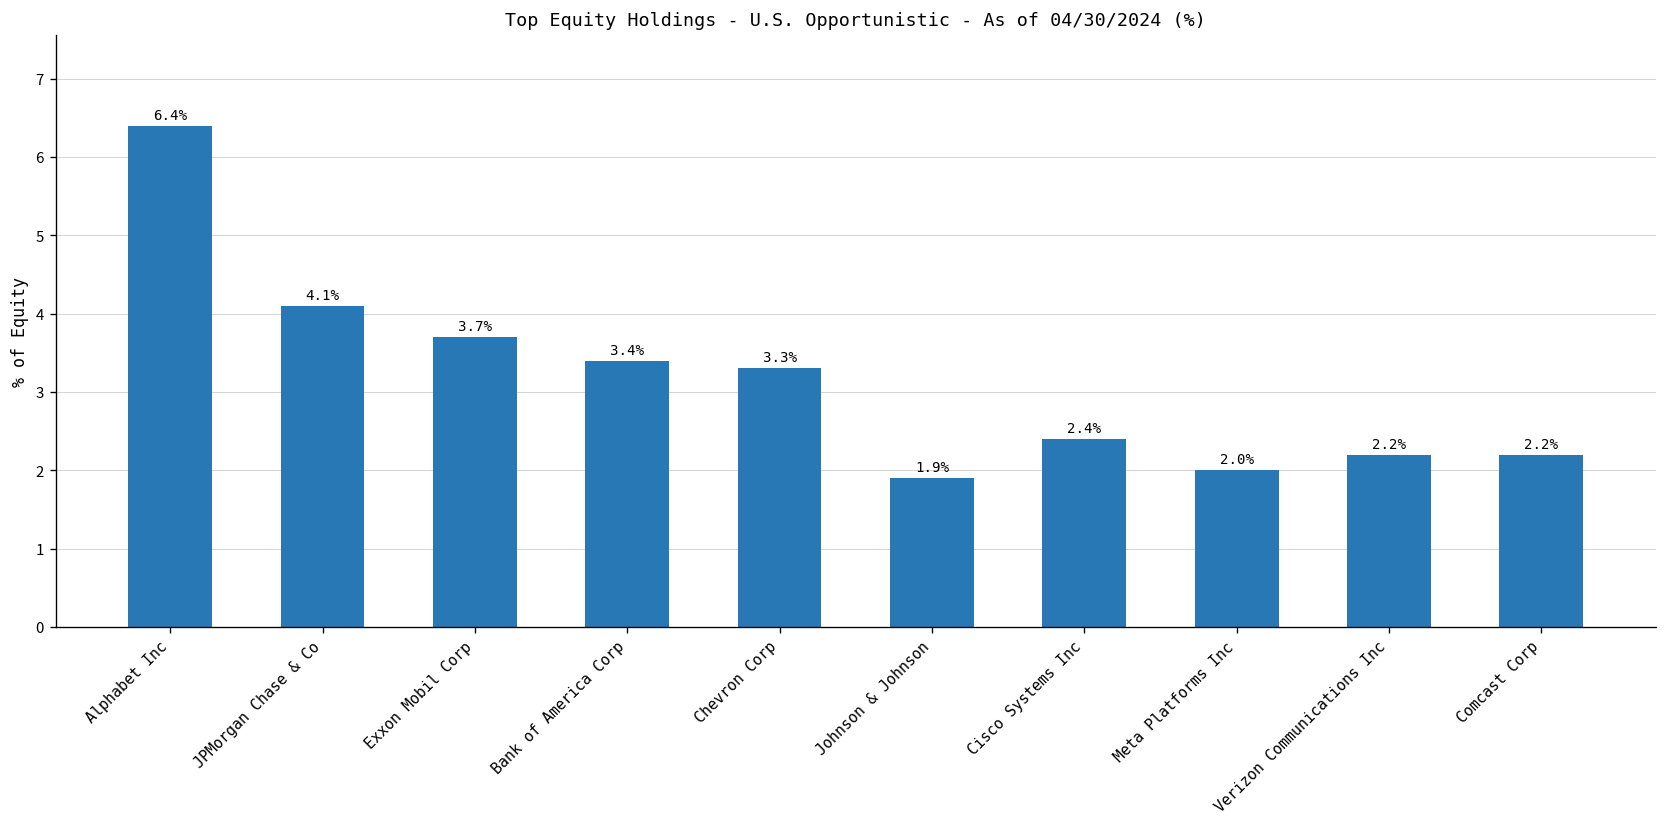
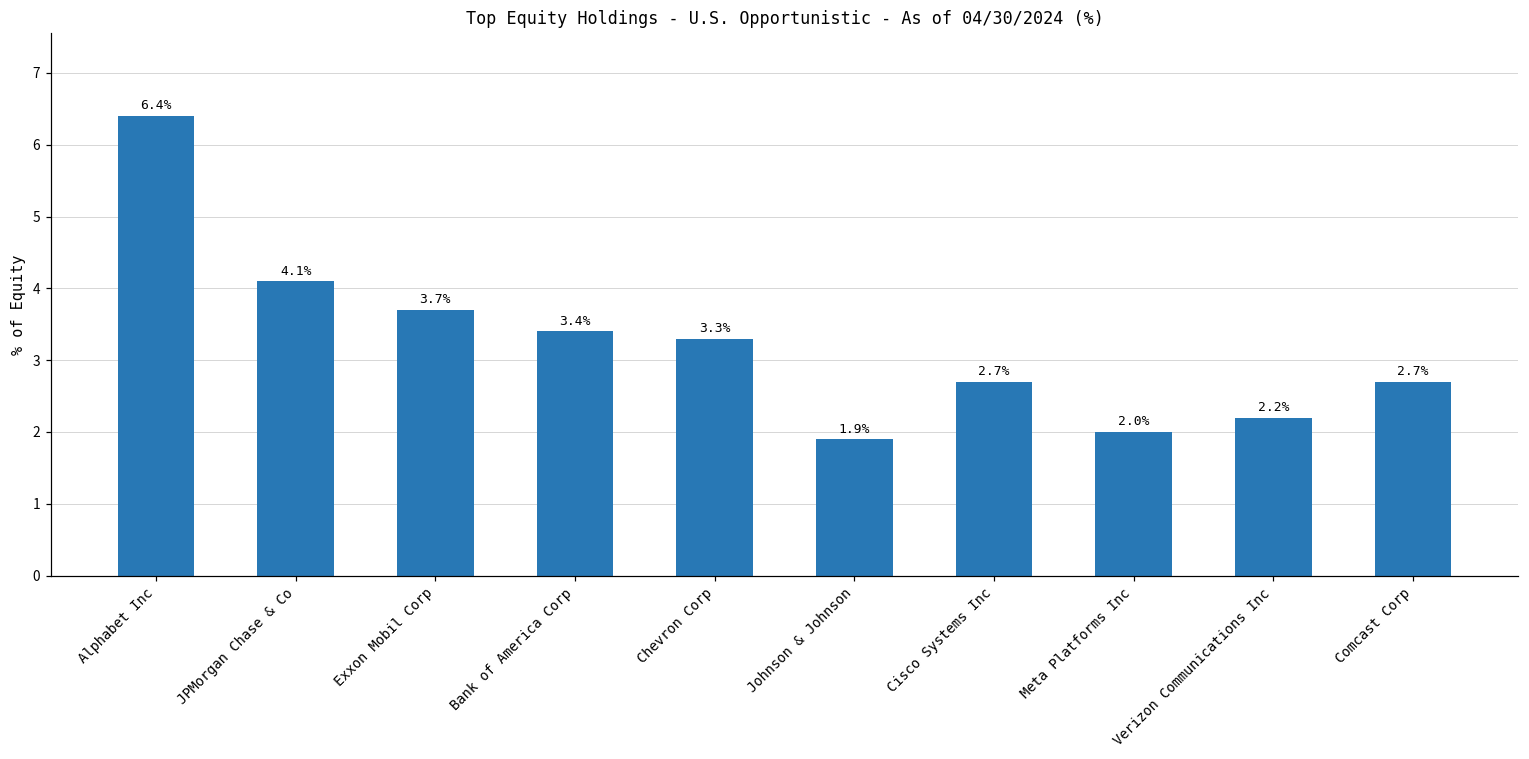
Cisco Systems Inc: 2.4% -> 2.7%
Comcast Corp: 2.2% -> 2.7%
